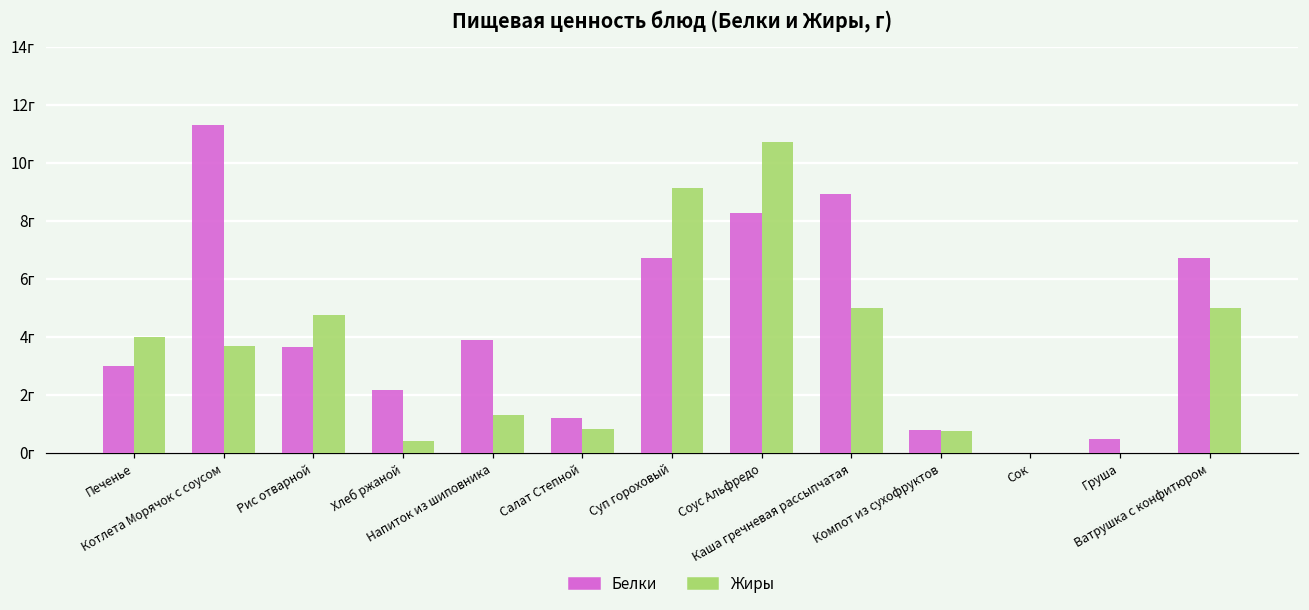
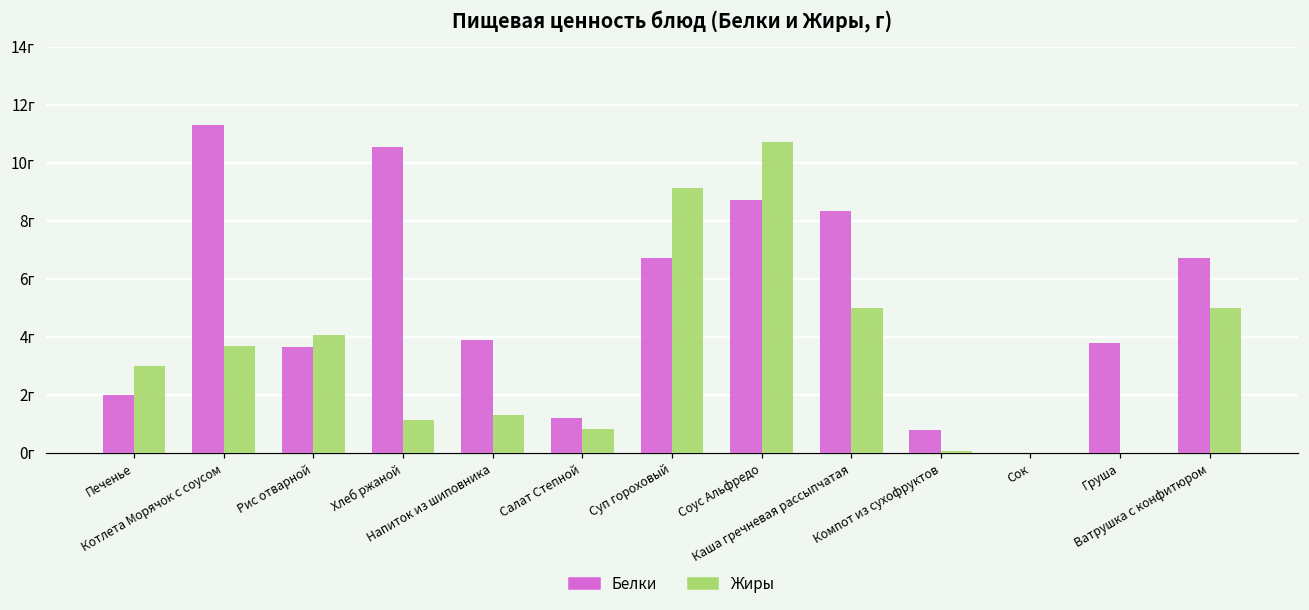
Белки, Печенье: 3г -> 2г
Жиры, Печенье: 4г -> 3г
Жиры, Рис отварной: 4.8г -> 4.1г
Белки, Хлеб ржаной: 2.2г -> 10.5г
Жиры, Хлеб ржаной: 0.4г -> 1.1г
Белки, Соус Альфредо: 8.3г -> 8.7г
Белки, Каша гречневая рассыпчатая: 8.9г -> 8.3г
Жиры, Компот из сухофруктов: 0.8г -> 0.0г
Белки, Груша: 0.5г -> 3.8г
